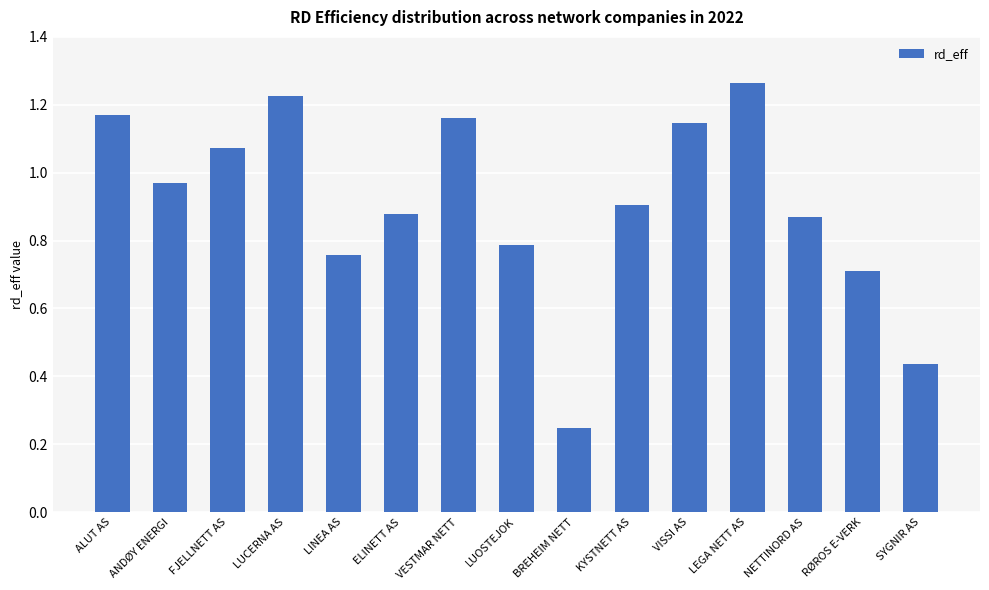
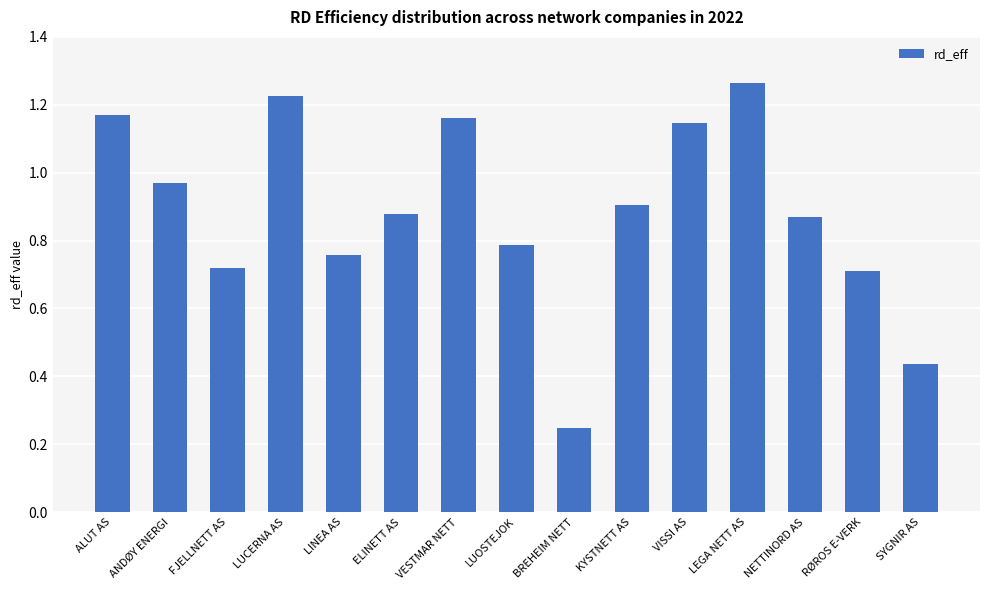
FJELLNETT AS: 1.07 -> 0.72
